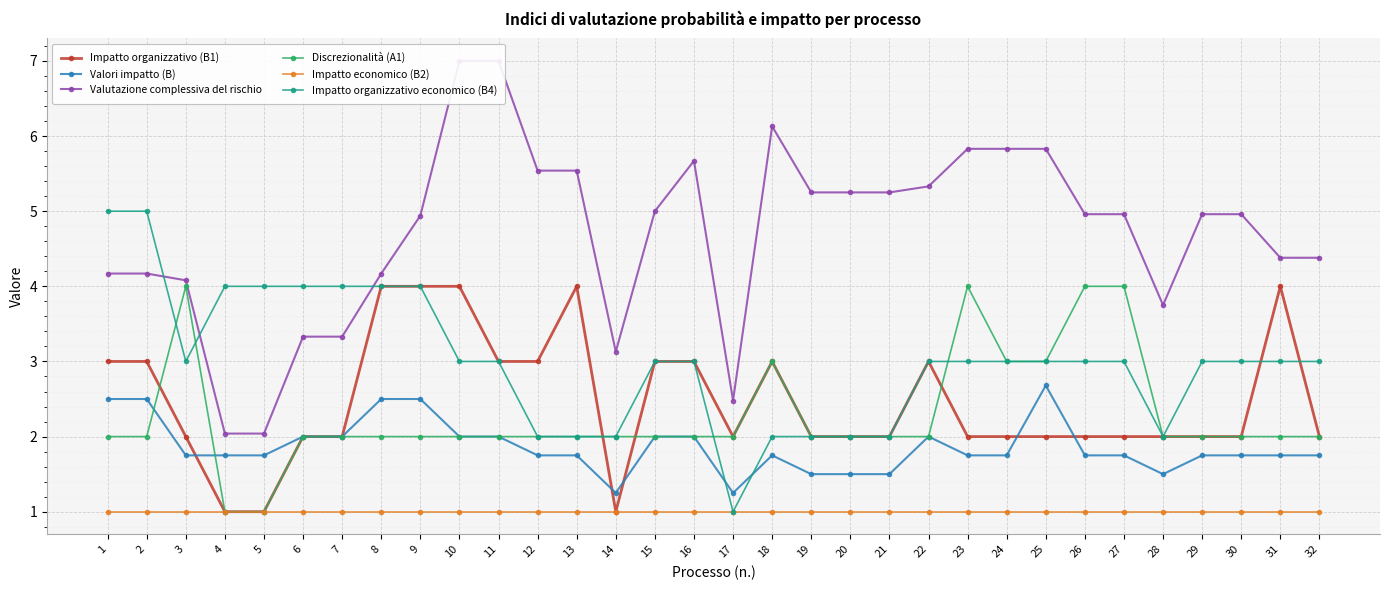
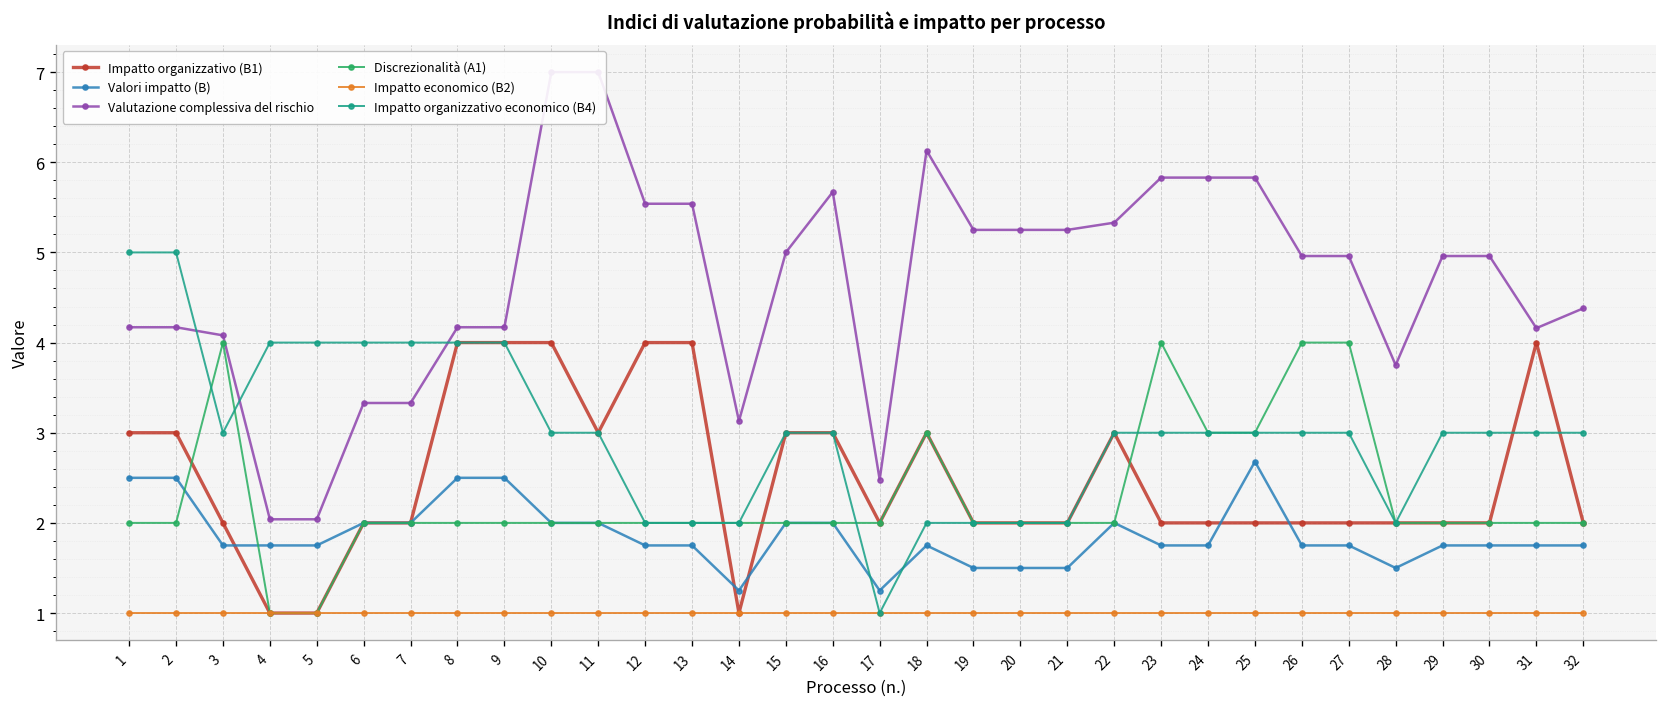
Valutazione complessiva del rischio, 9: 4.9 -> 4.2
Impatto organizzativo (B1), 12: 3 -> 4
Valutazione complessiva del rischio, 31: 4.4 -> 4.2
